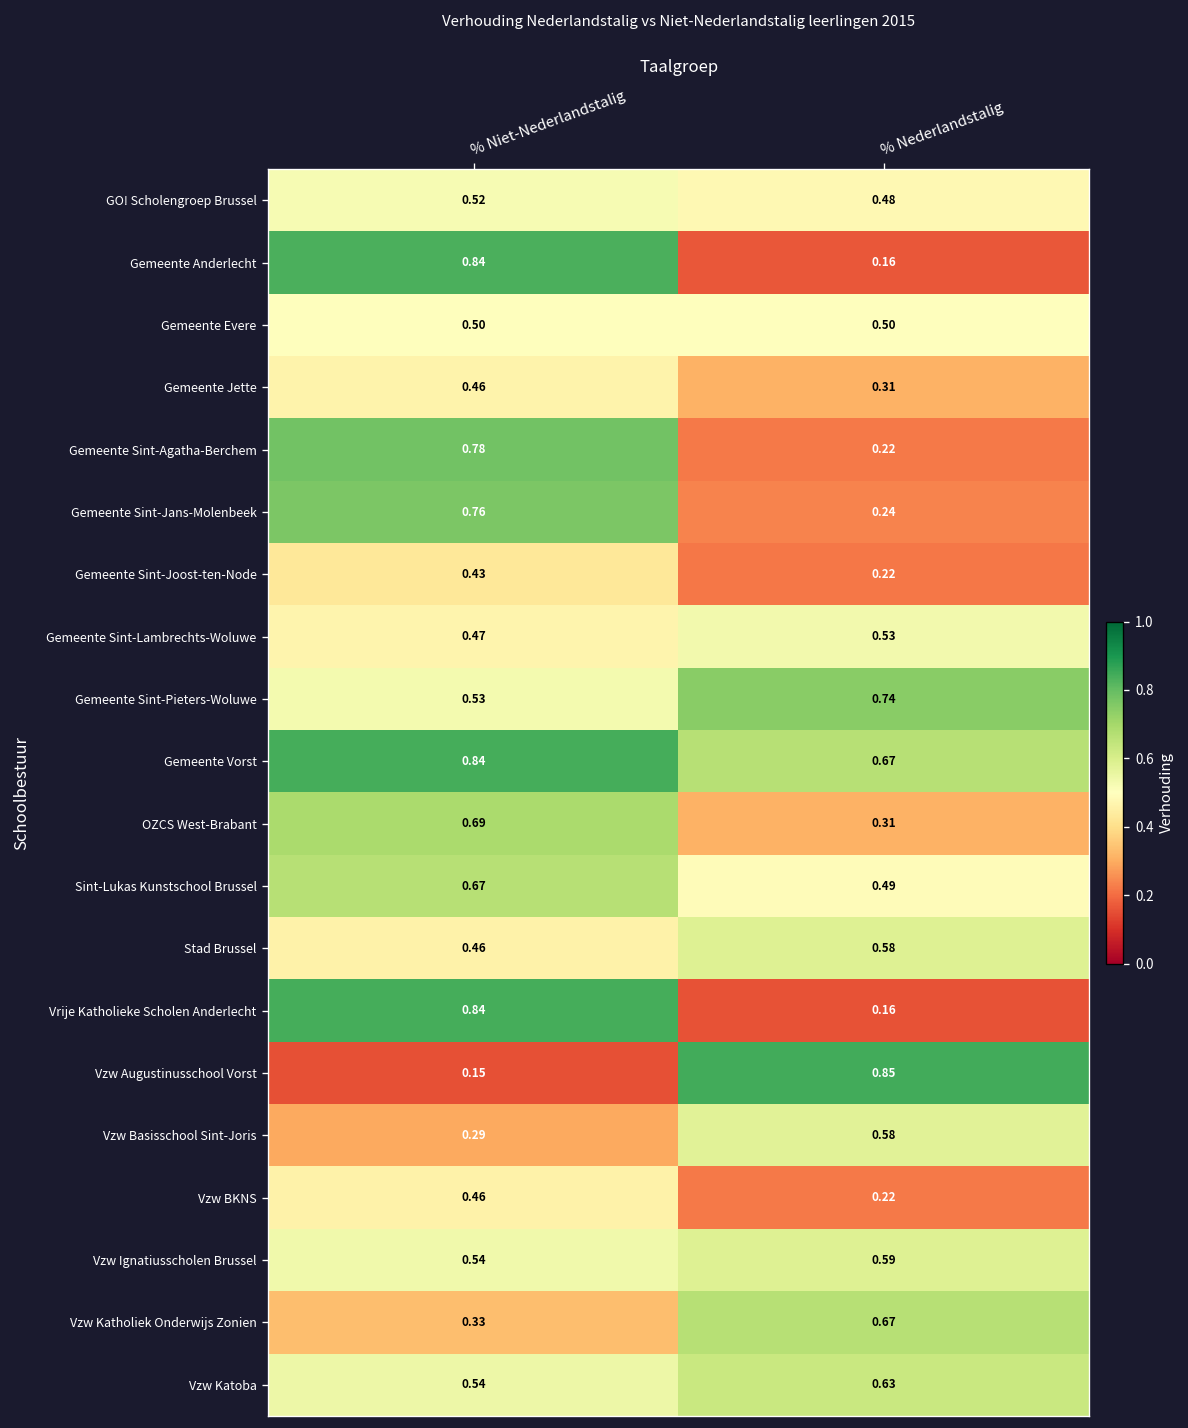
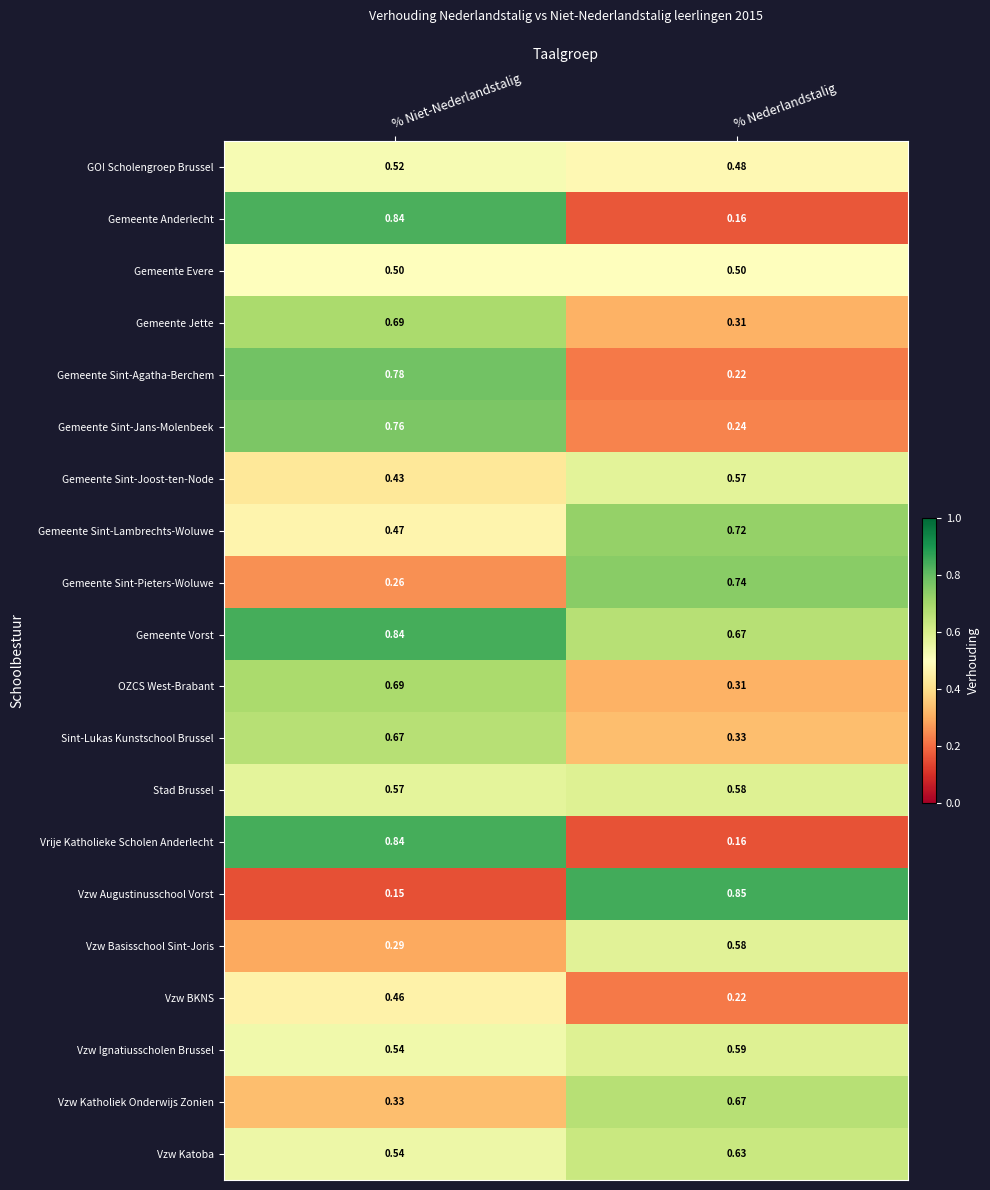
Gemeente Jette, % Niet-Nederlandstalig: 0.46 -> 0.69
Gemeente Sint-Joost-ten-Node, % Nederlandstalig: 0.22 -> 0.57
Gemeente Sint-Lambrechts-Woluwe, % Nederlandstalig: 0.53 -> 0.72
Gemeente Sint-Pieters-Woluwe, % Niet-Nederlandstalig: 0.53 -> 0.26
Sint-Lukas Kunstschool Brussel, % Nederlandstalig: 0.49 -> 0.33
Stad Brussel, % Niet-Nederlandstalig: 0.46 -> 0.57
